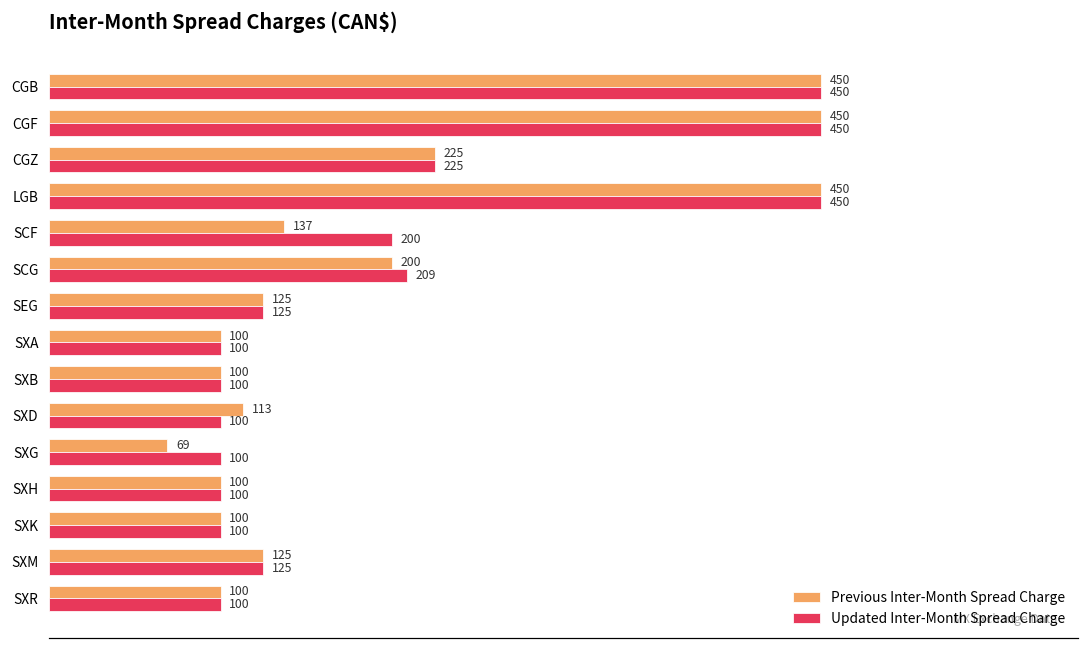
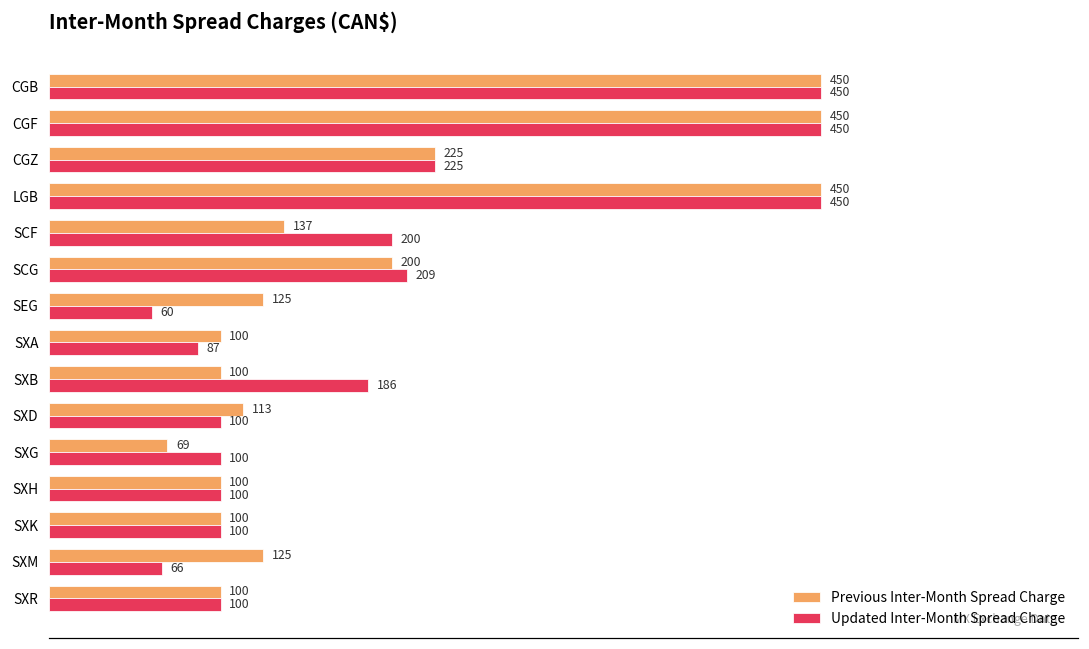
Updated Inter-Month Spread Charge, SEG: 125 -> 60
Updated Inter-Month Spread Charge, SXA: 100 -> 87
Updated Inter-Month Spread Charge, SXB: 100 -> 186
Updated Inter-Month Spread Charge, SXM: 125 -> 66
